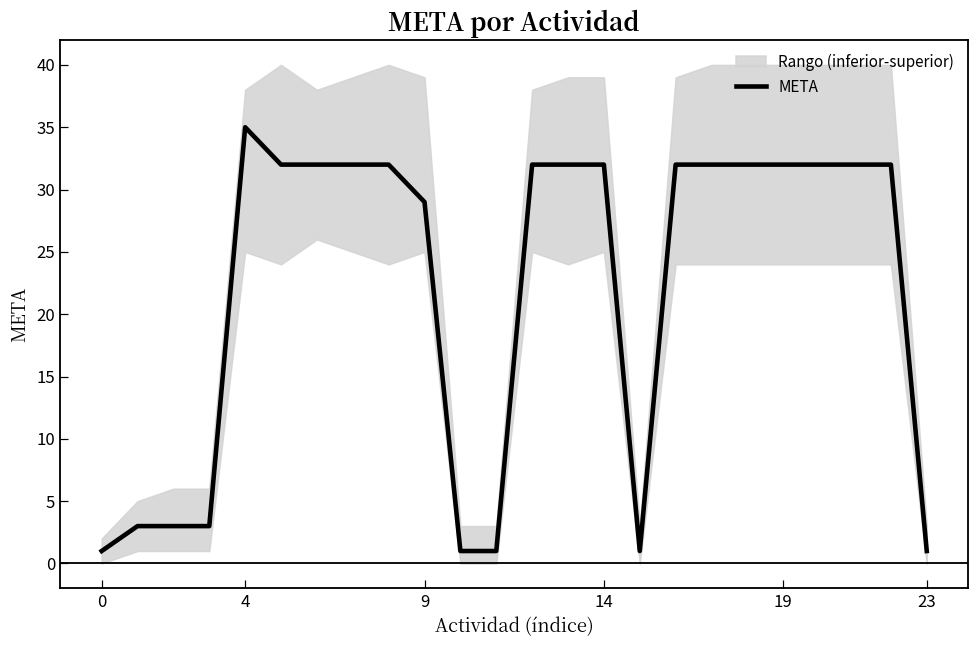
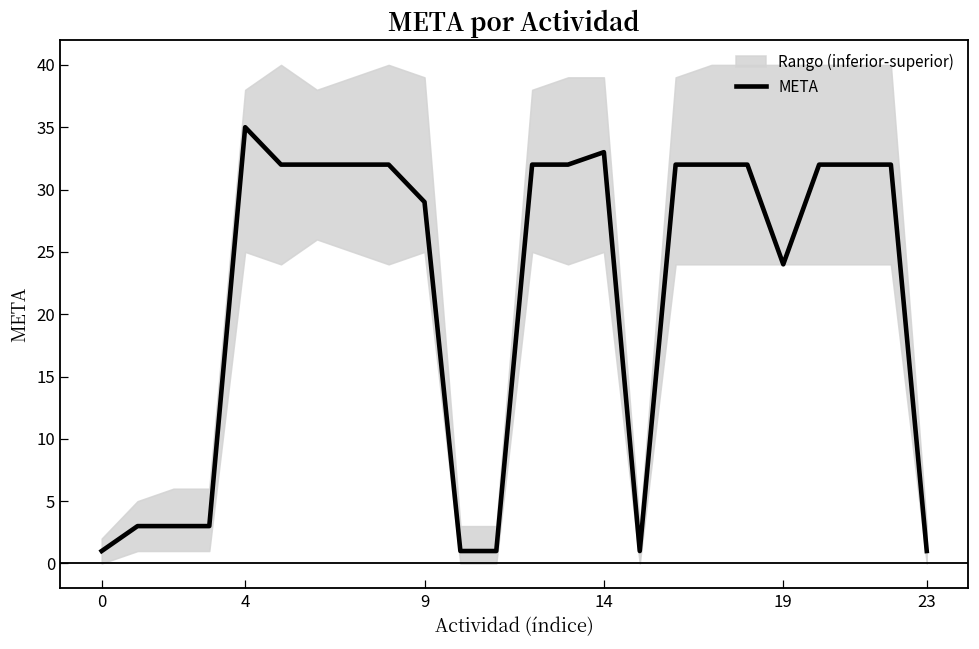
META, 14: 32 -> 33
META, 19: 32 -> 24
